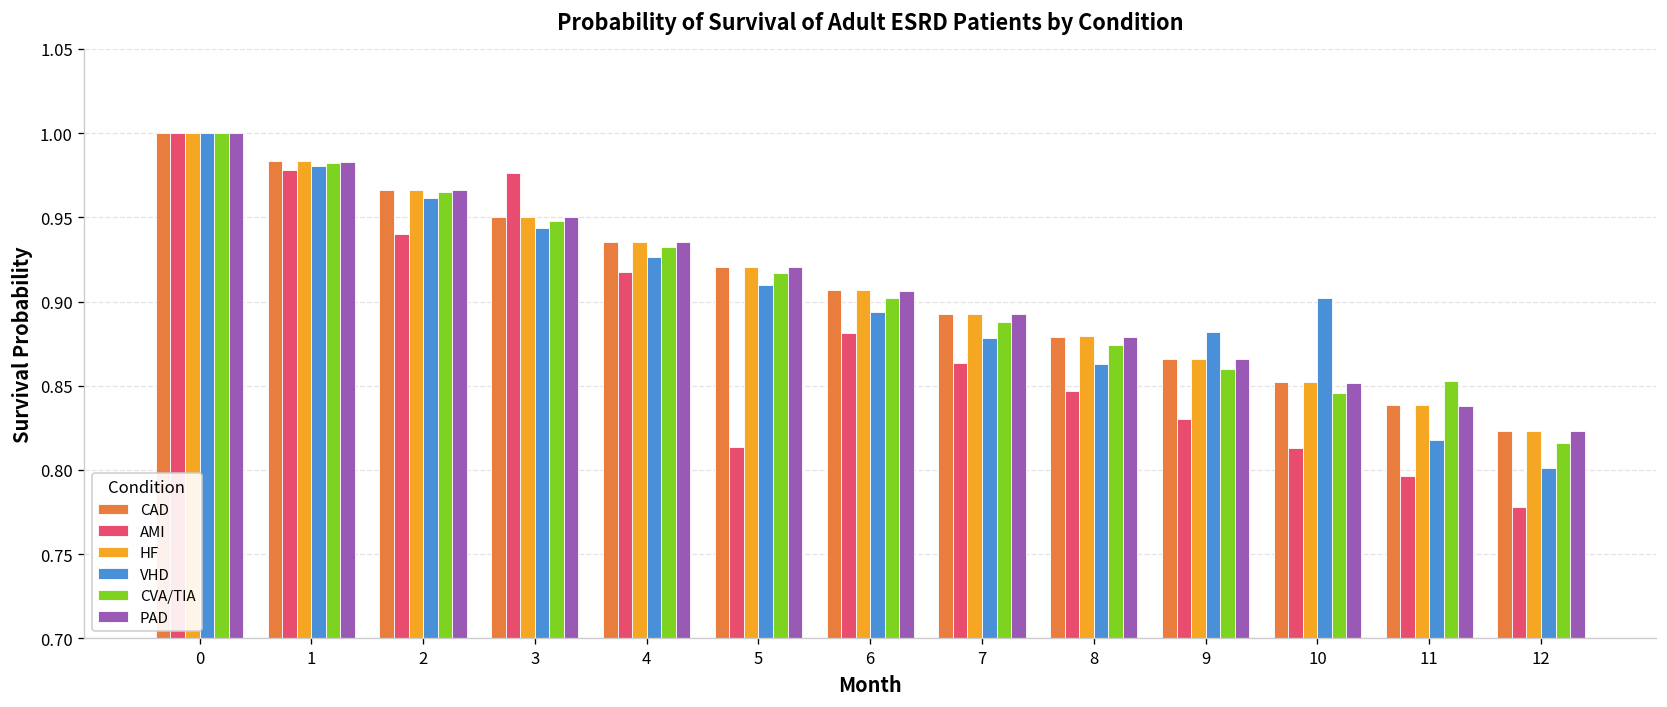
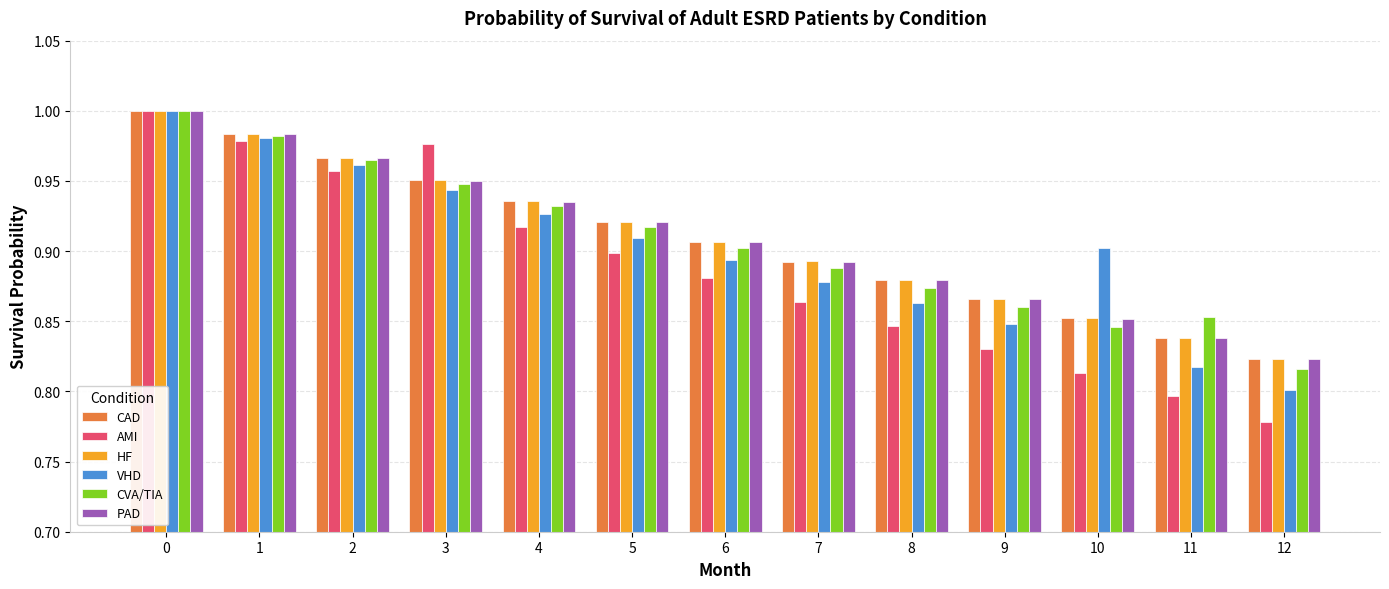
AMI, 2: 0.940 -> 0.957
AMI, 5: 0.814 -> 0.899
VHD, 9: 0.882 -> 0.848
